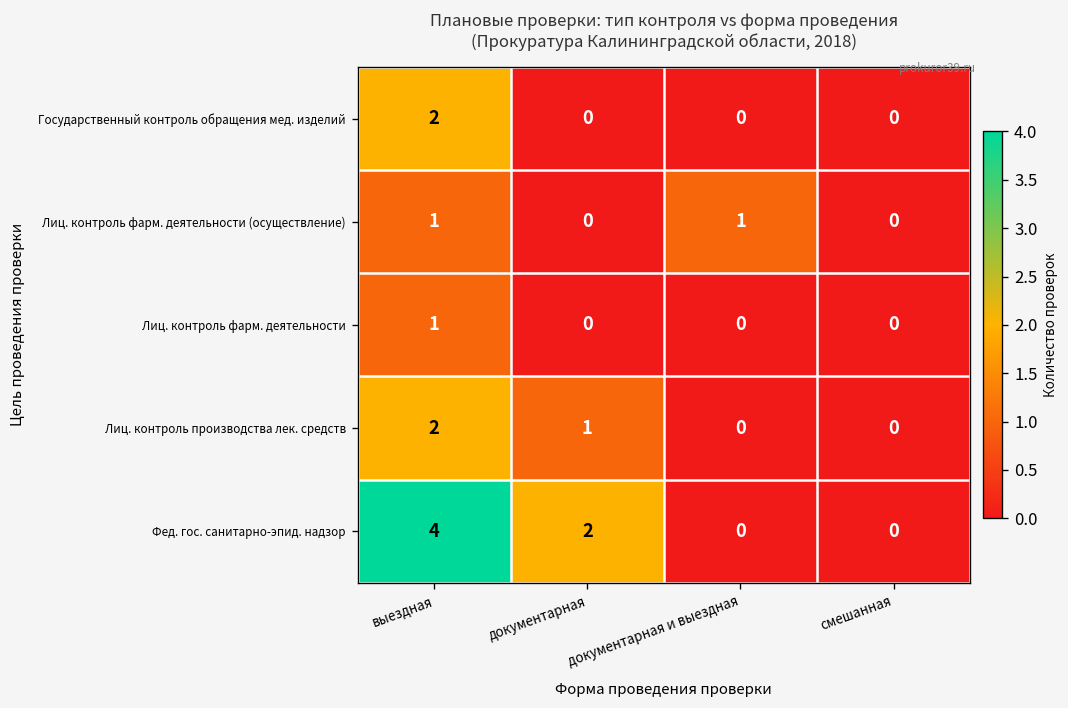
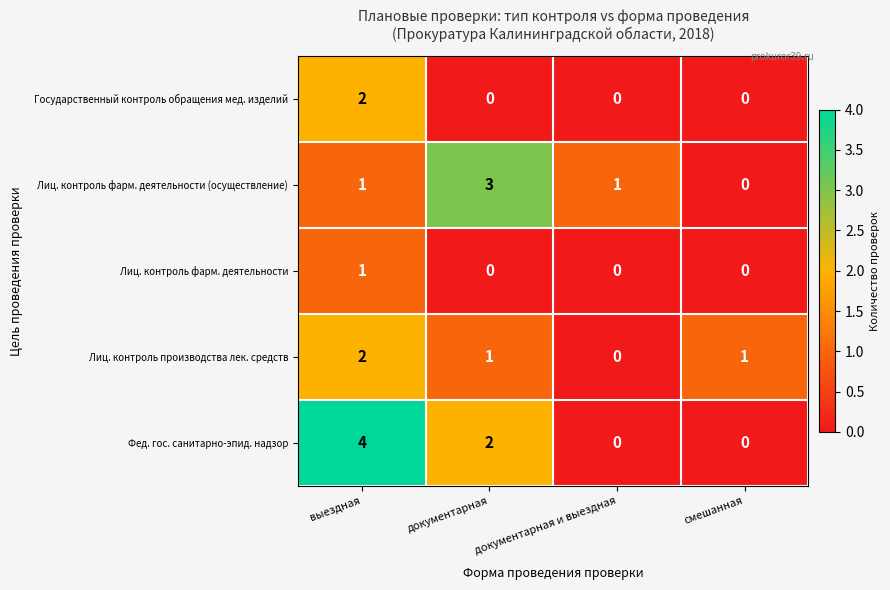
Лиц. контроль фарм. деятельности (осуществление), документарная: 0 -> 3
Лиц. контроль производства лек. средств, смешанная: 0 -> 1
